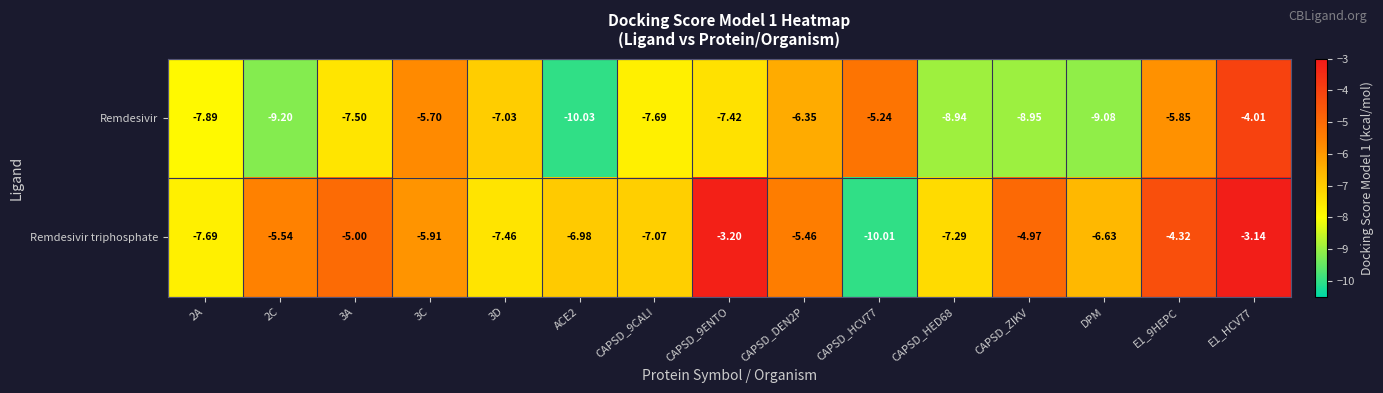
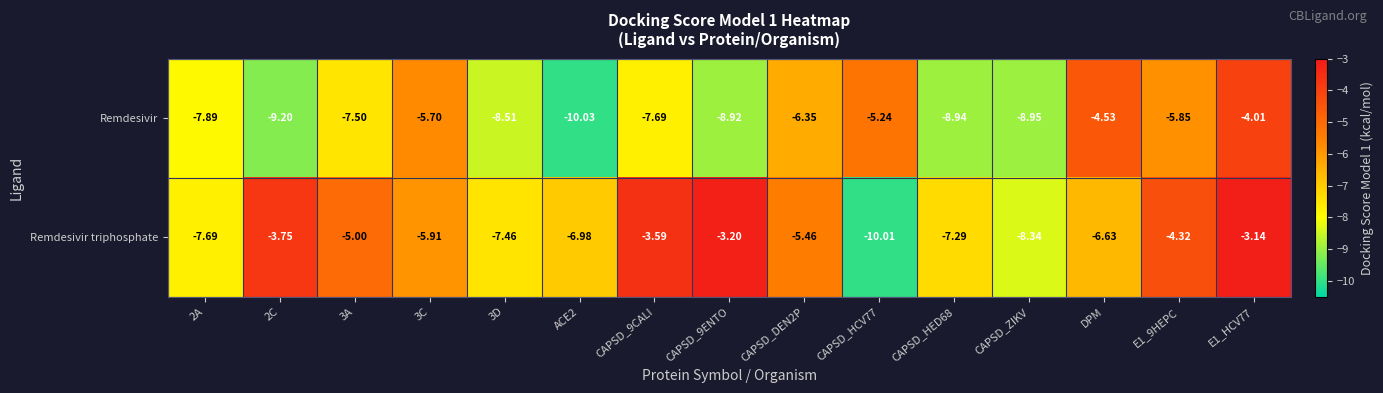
Remdesivir, 3D: -7.03 -> -8.51
Remdesivir, CAPSD_9ENTO: -7.42 -> -8.92
Remdesivir, DPM: -9.08 -> -4.53
Remdesivir triphosphate, 2C: -5.54 -> -3.75
Remdesivir triphosphate, CAPSD_9CALI: -7.07 -> -3.59
Remdesivir triphosphate, CAPSD_ZIKV: -4.97 -> -8.34
